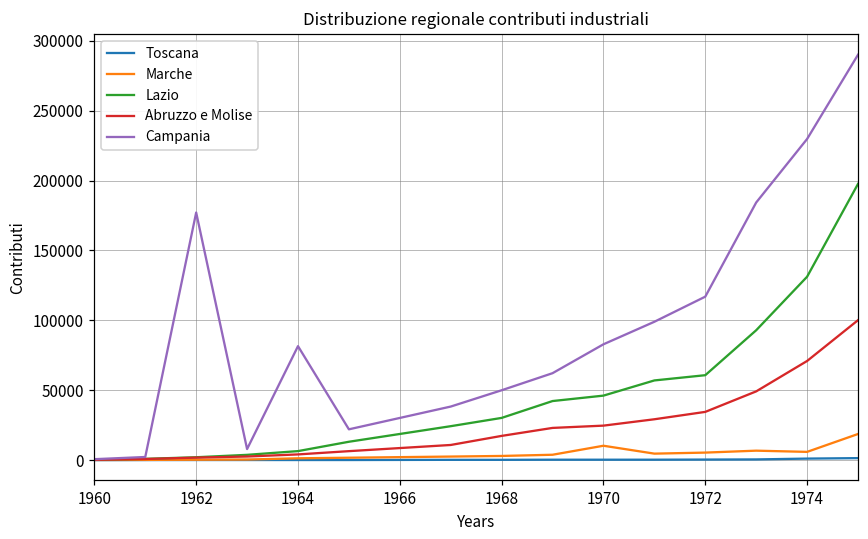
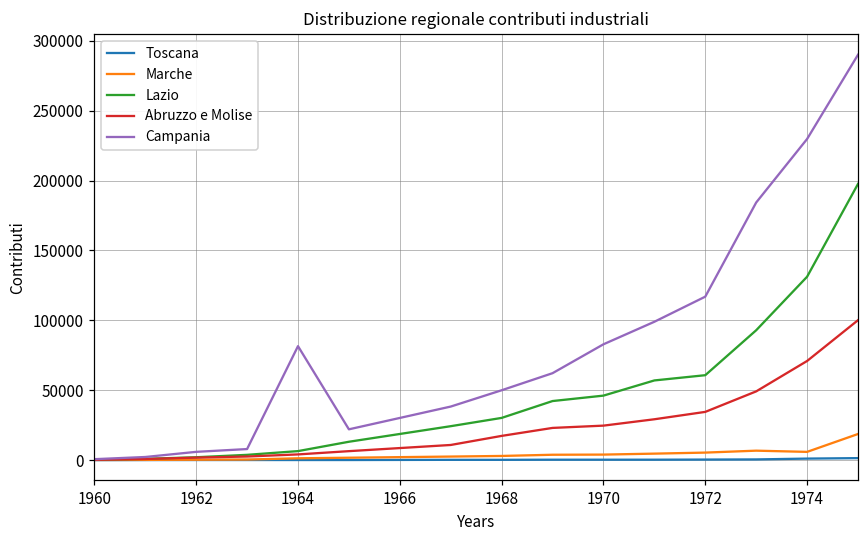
Campania, 1962: 177000 -> 6000
Marche, 1970: 10000 -> 4000
